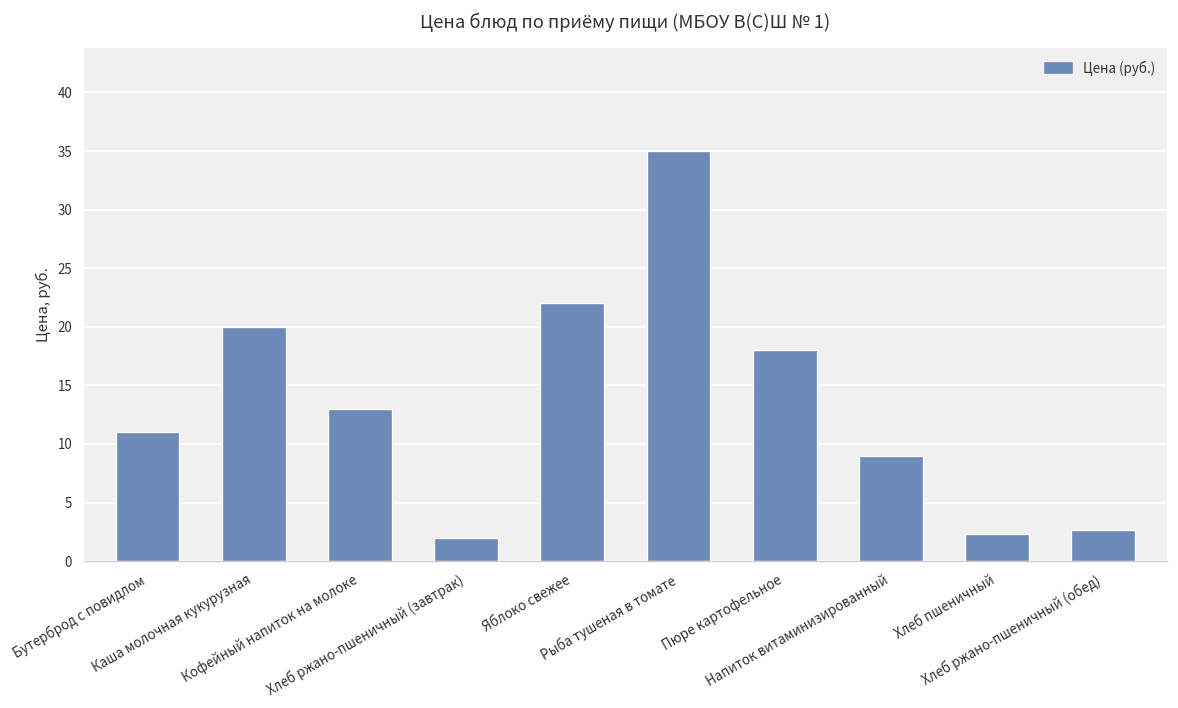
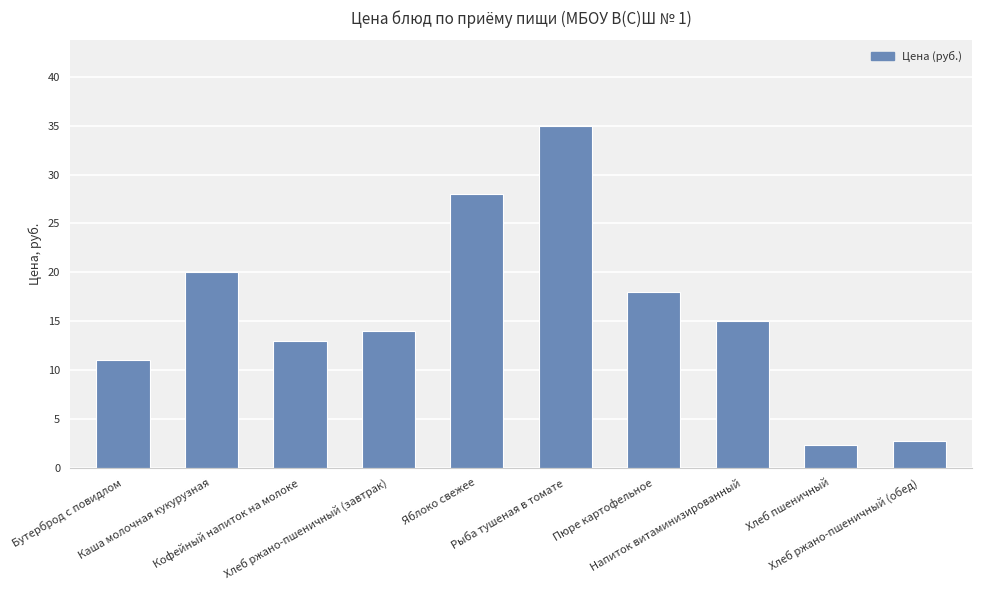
Хлеб ржано-пшеничный (завтрак): 2 -> 14
Яблоко свежее: 22 -> 28
Напиток витаминизированный: 9 -> 15
